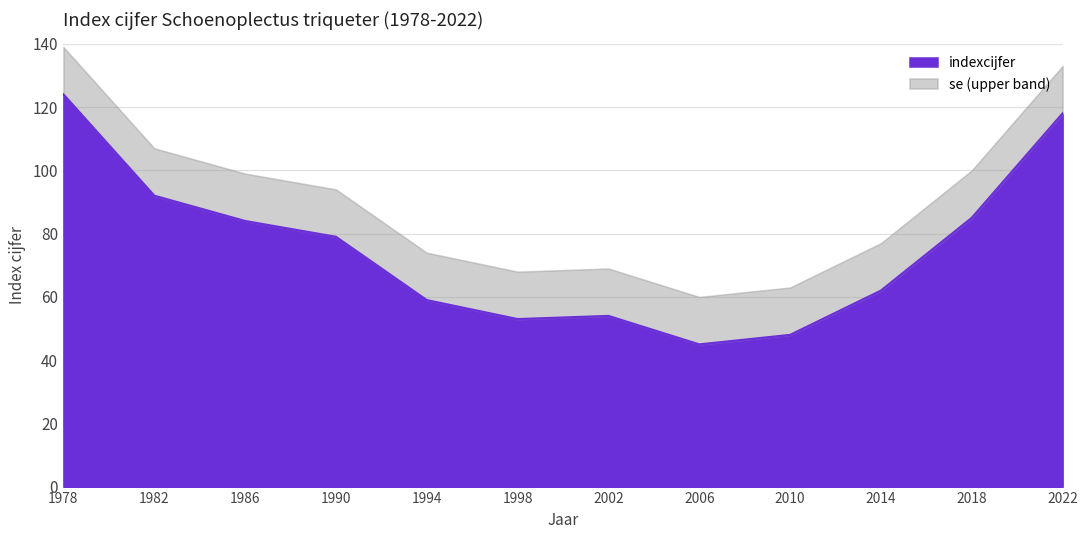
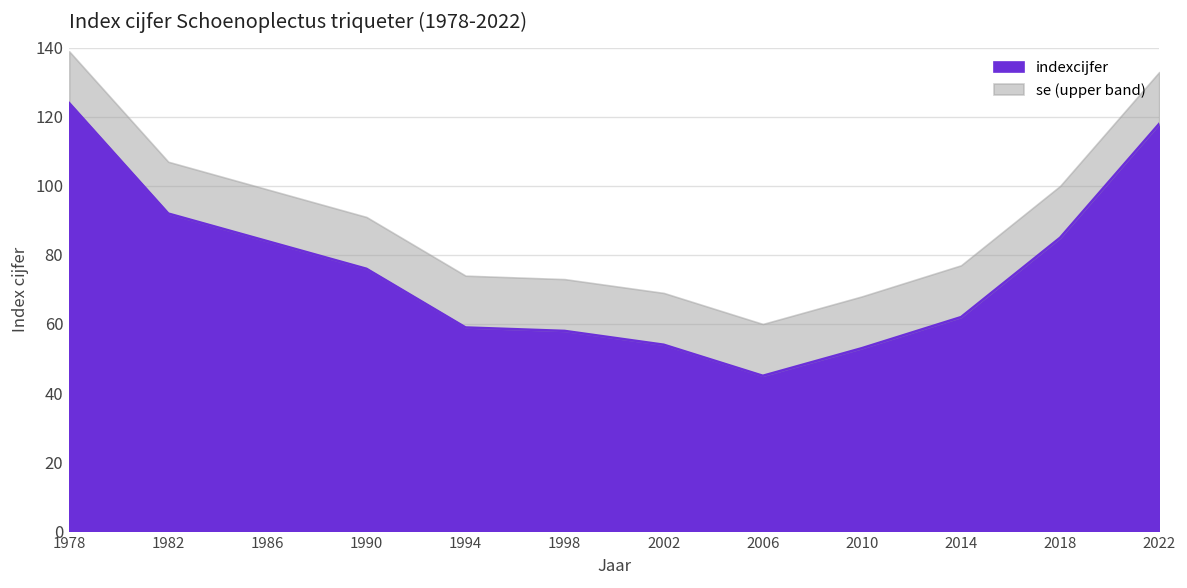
indexcijfer, 1990: 79 -> 76
indexcijfer, 1998: 53 -> 58
indexcijfer, 2010: 48 -> 53
